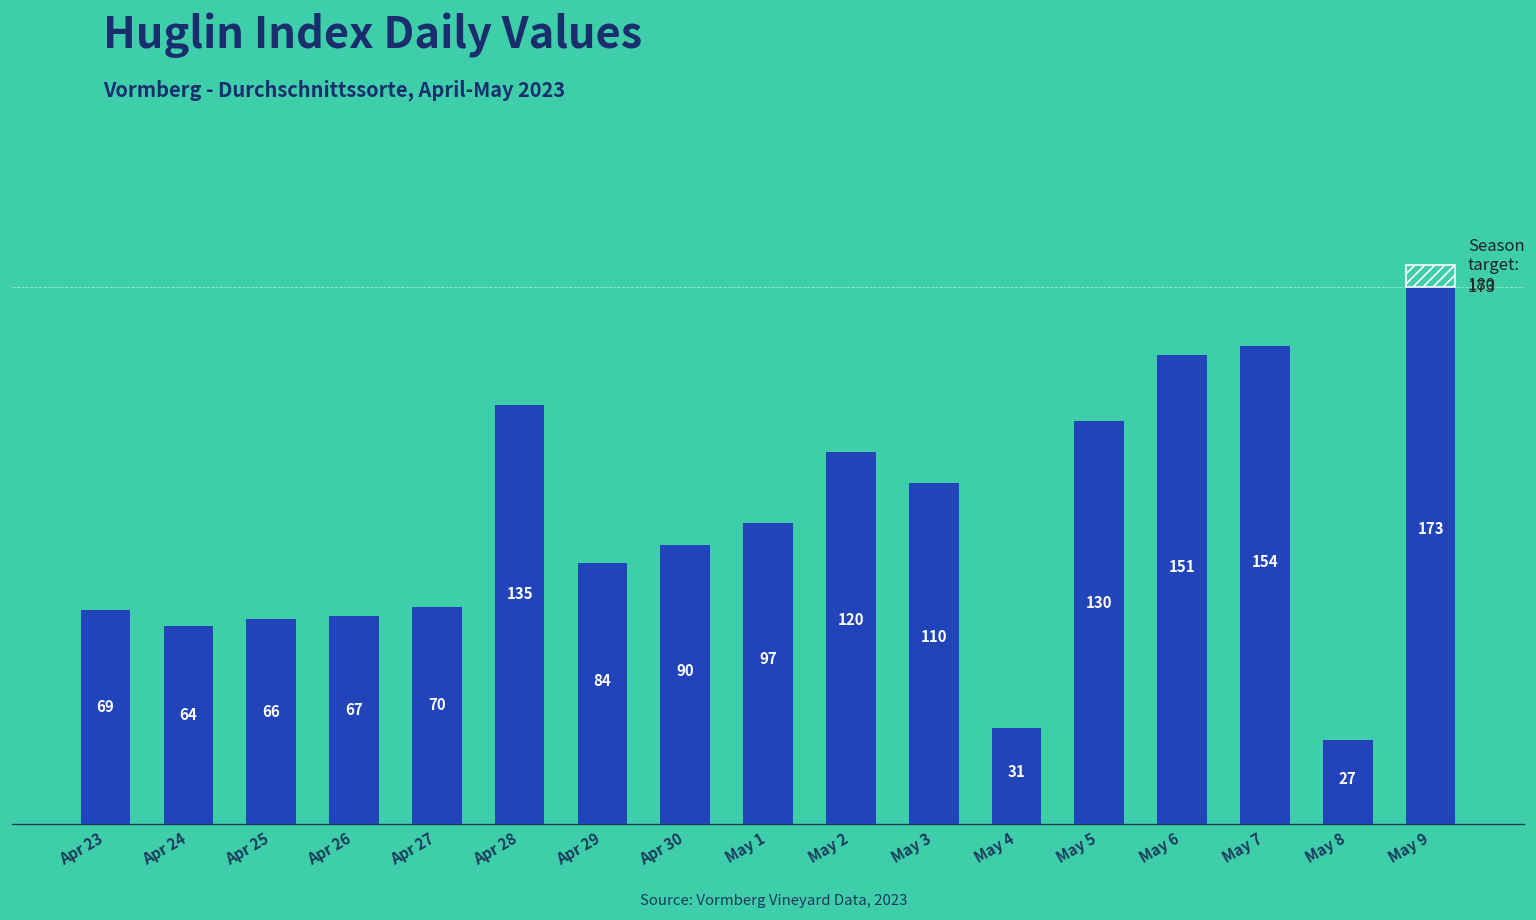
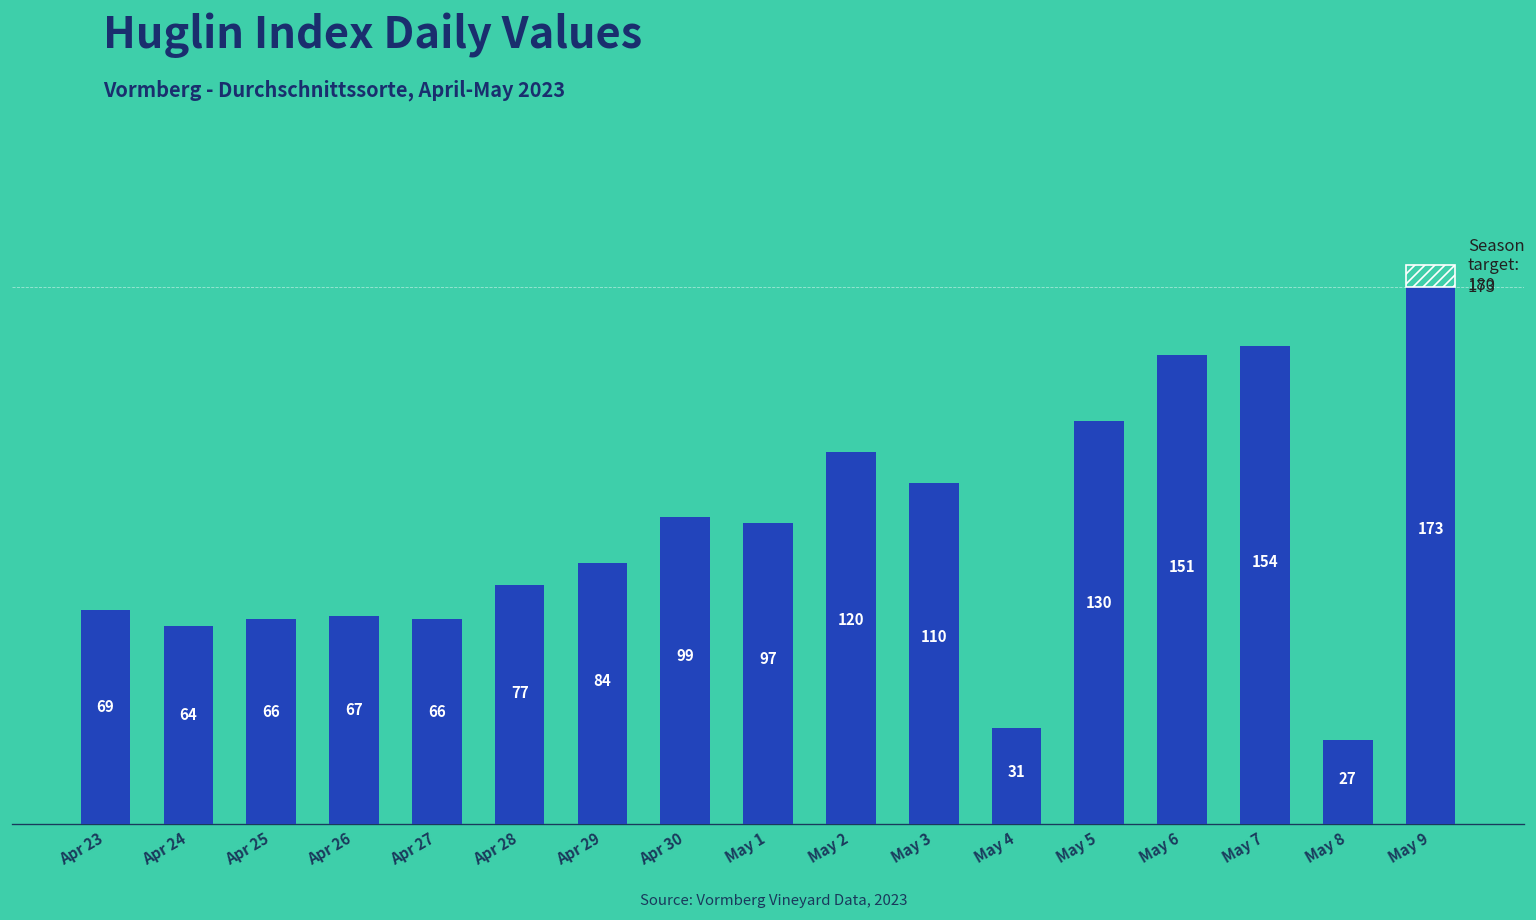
Apr 27: 70 -> 66
Apr 28: 135 -> 77
Apr 30: 90 -> 99
